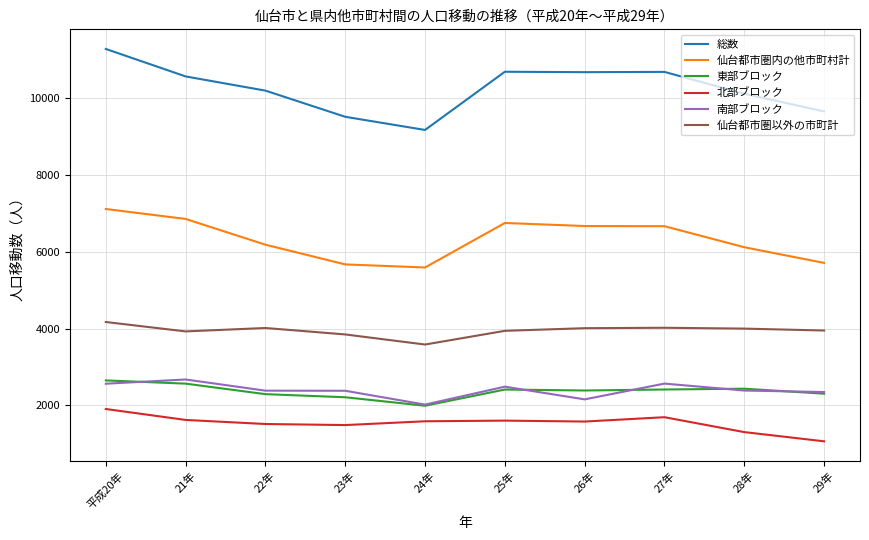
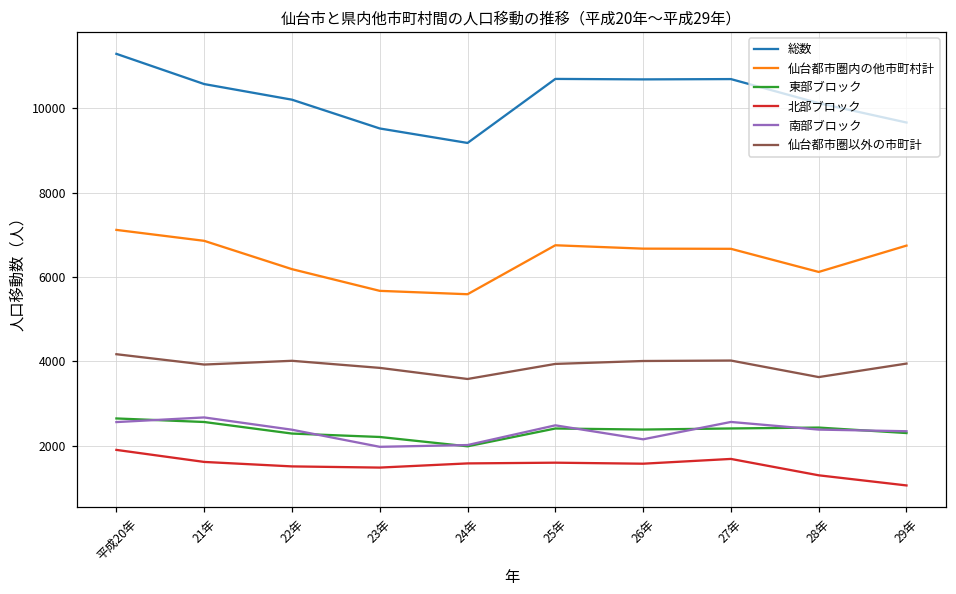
南部ブロック, 23年: 2400 -> 2000
仙台都市圏以外の市町計, 28年: 4000 -> 3600
仙台都市圏内の他市町村計, 29年: 5700 -> 6700
